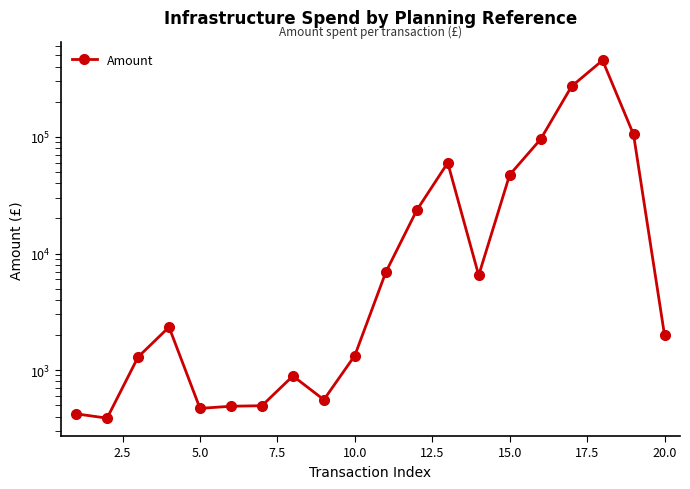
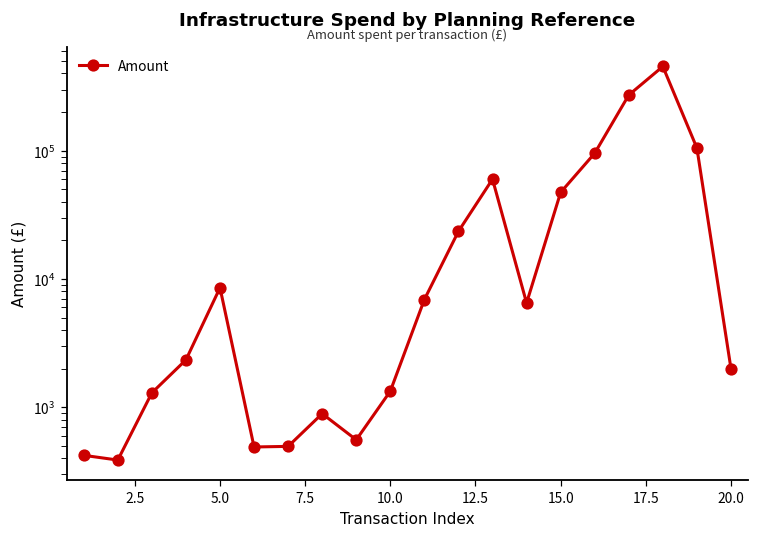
5.0: 470 -> 9000
